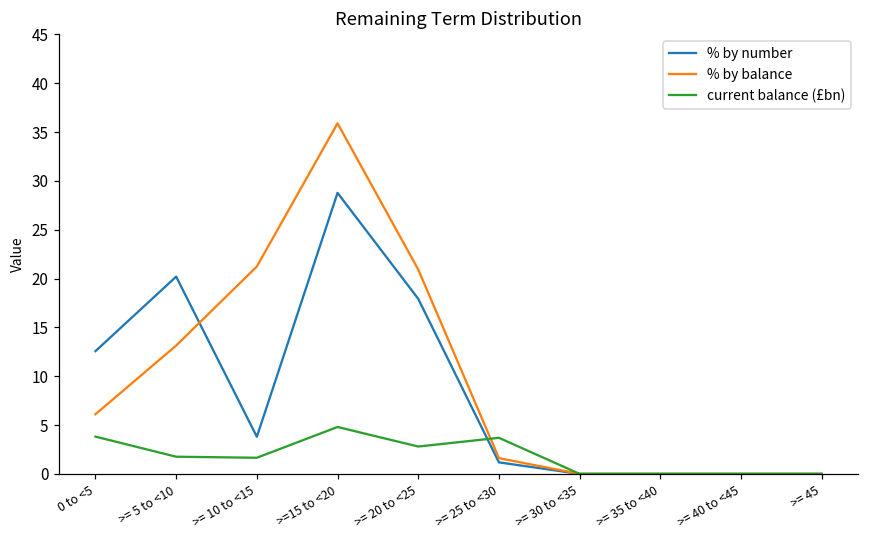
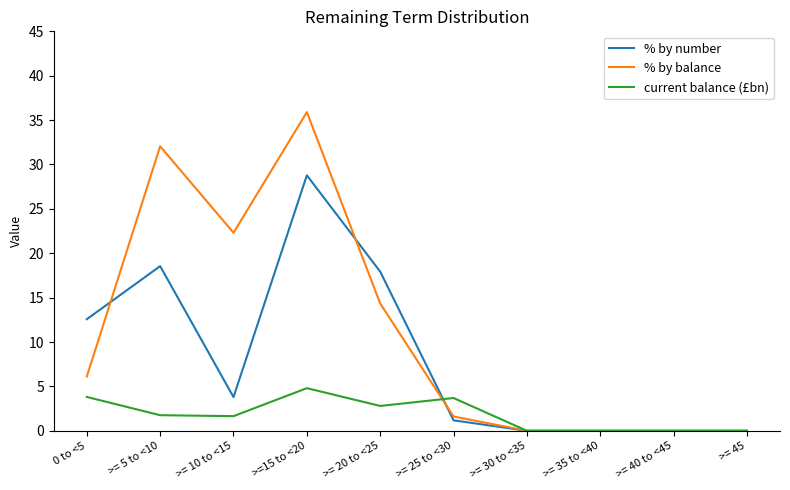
% by number, >= 5 to <10: 20 -> 19
% by balance, >= 5 to <10: 13 -> 32
% by balance, >= 10 to <15: 21 -> 22
% by balance, >= 20 to <25: 21 -> 14
